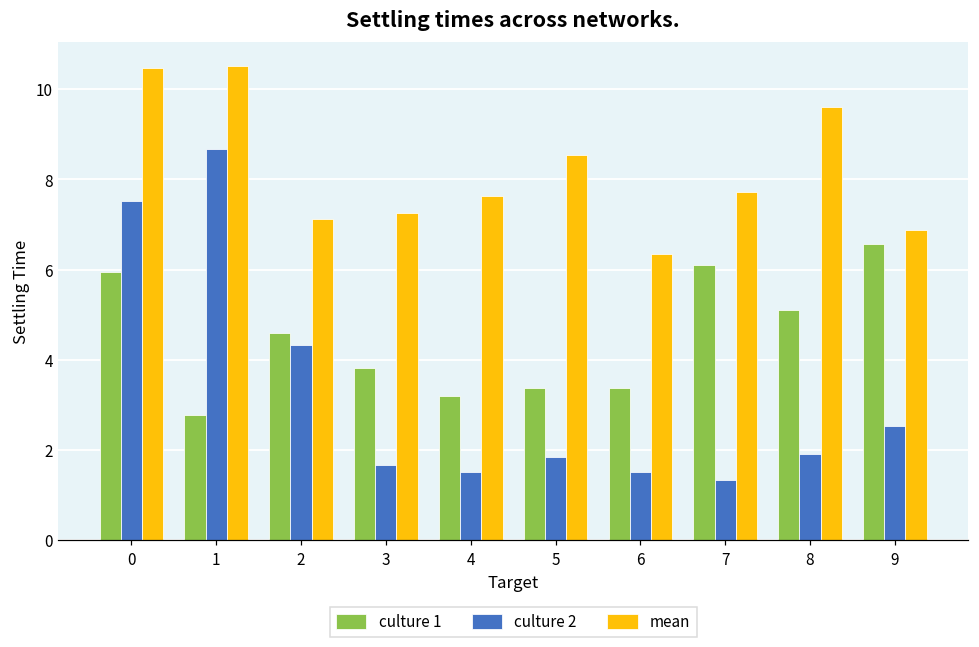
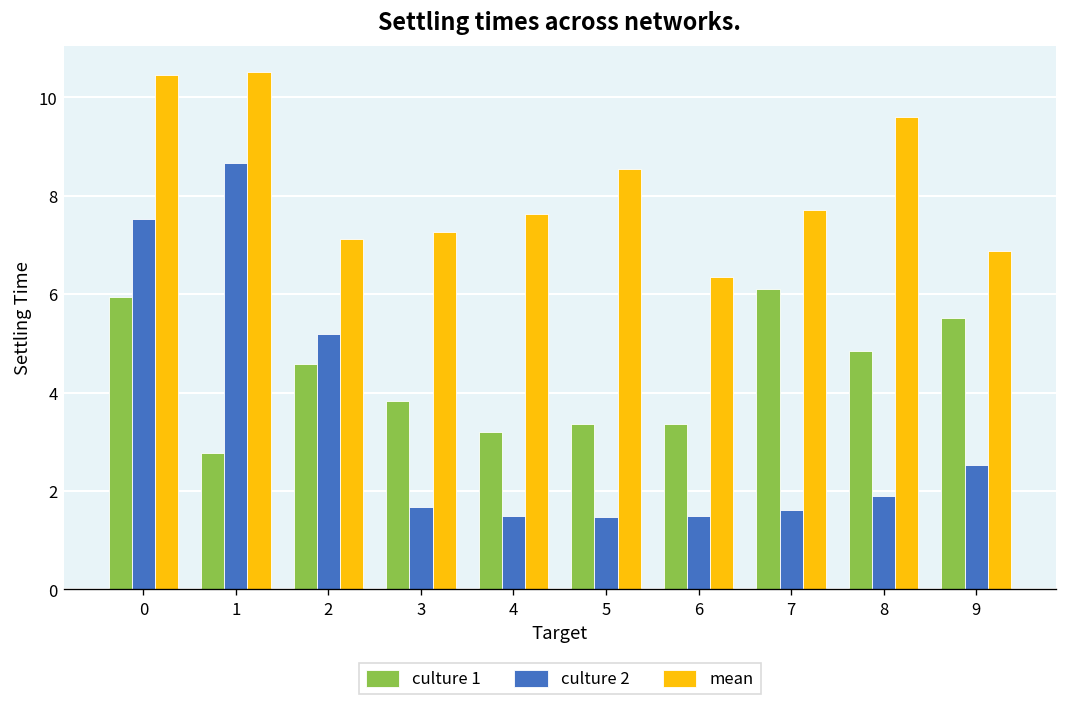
culture 2, 2: 4.3 -> 5.2
culture 2, 5: 1.9 -> 1.5
culture 2, 7: 1.3 -> 1.6
culture 1, 8: 5.1 -> 4.9
culture 1, 9: 6.6 -> 5.5
